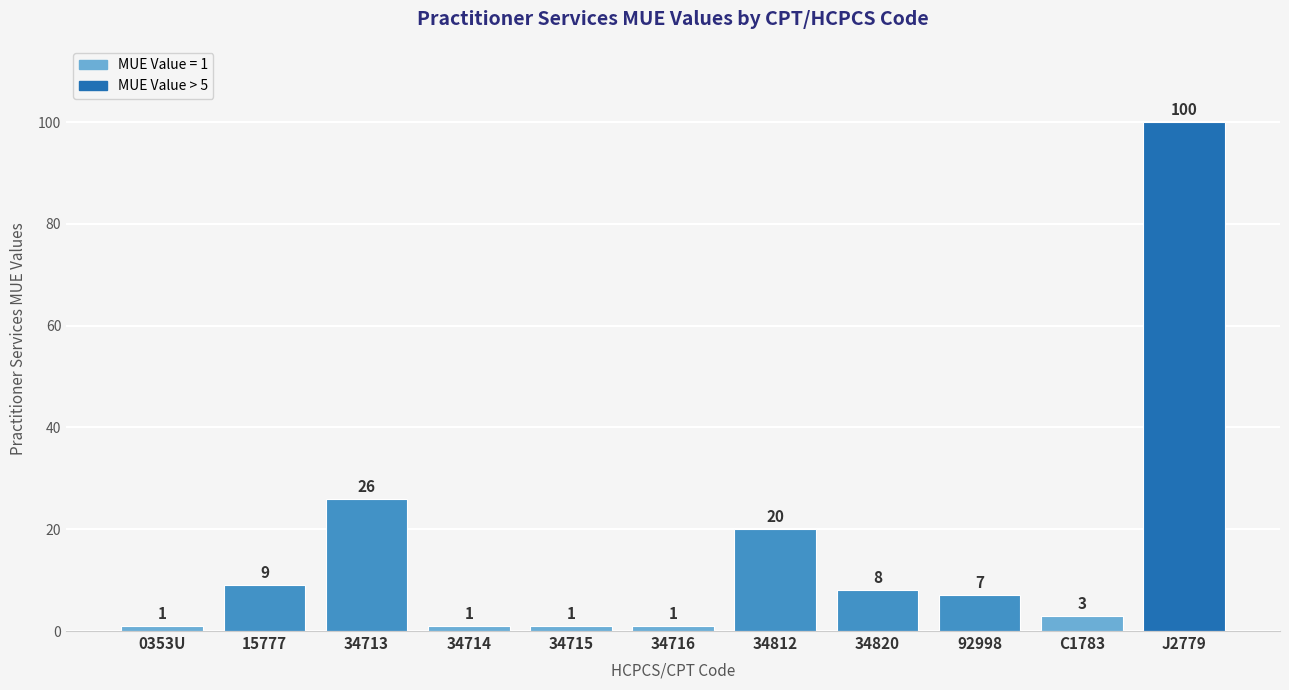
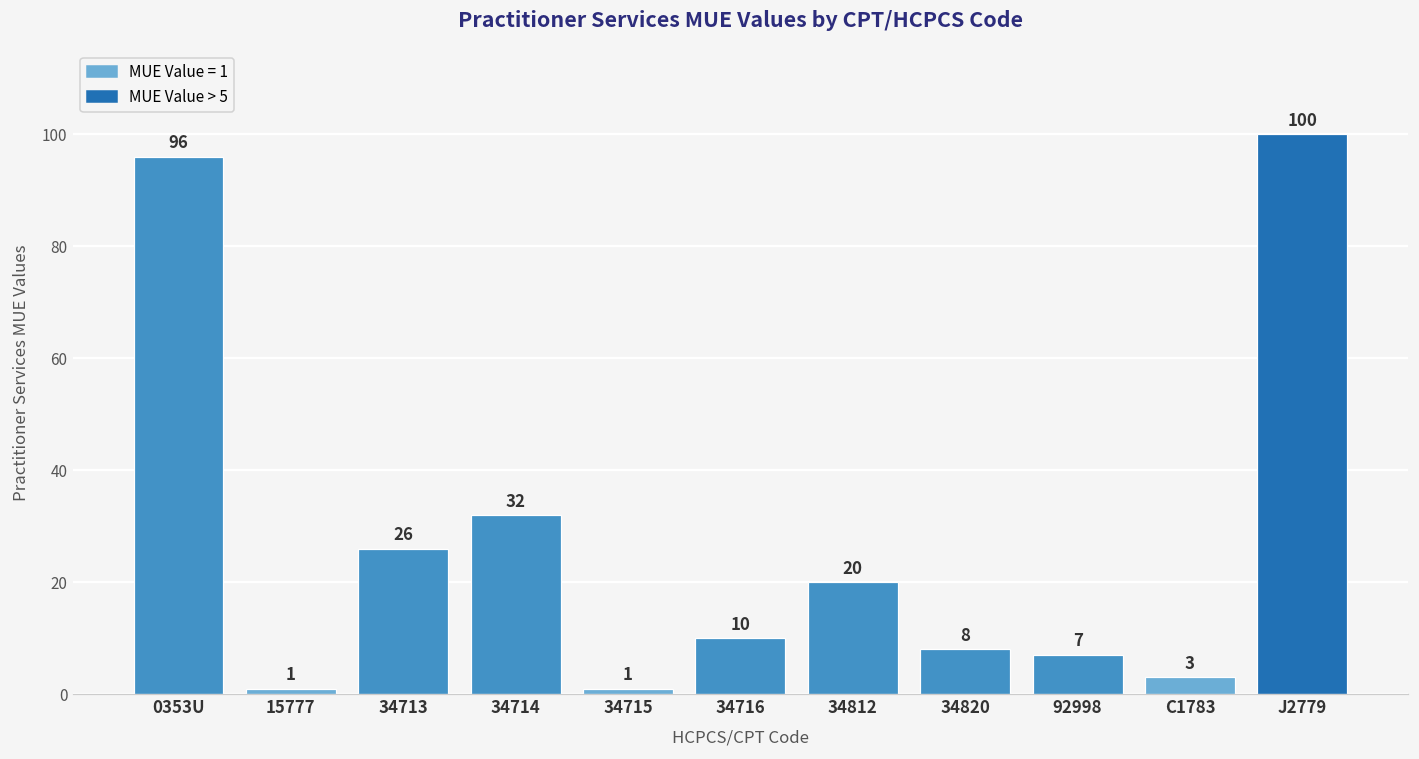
0353U: 1 -> 96
15777: 9 -> 1
34714: 1 -> 32
34716: 1 -> 10
